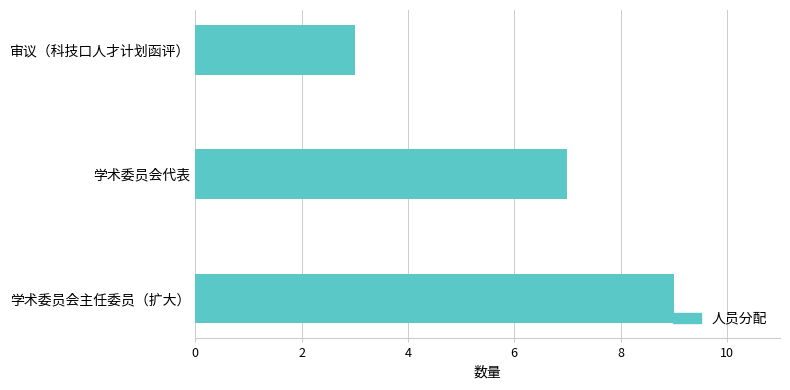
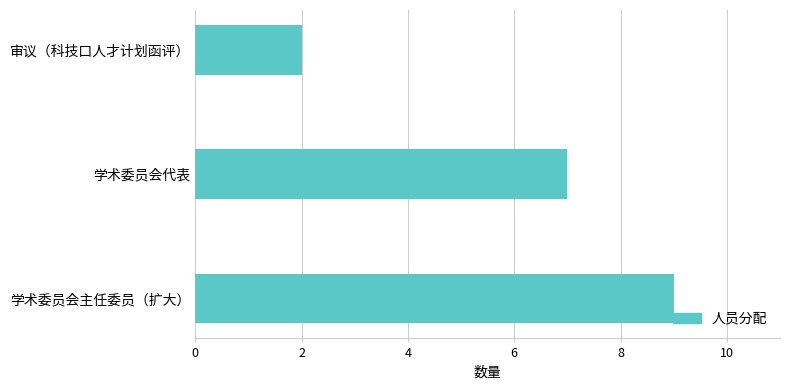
审议（科技口人才计划函评）: 3 -> 2
